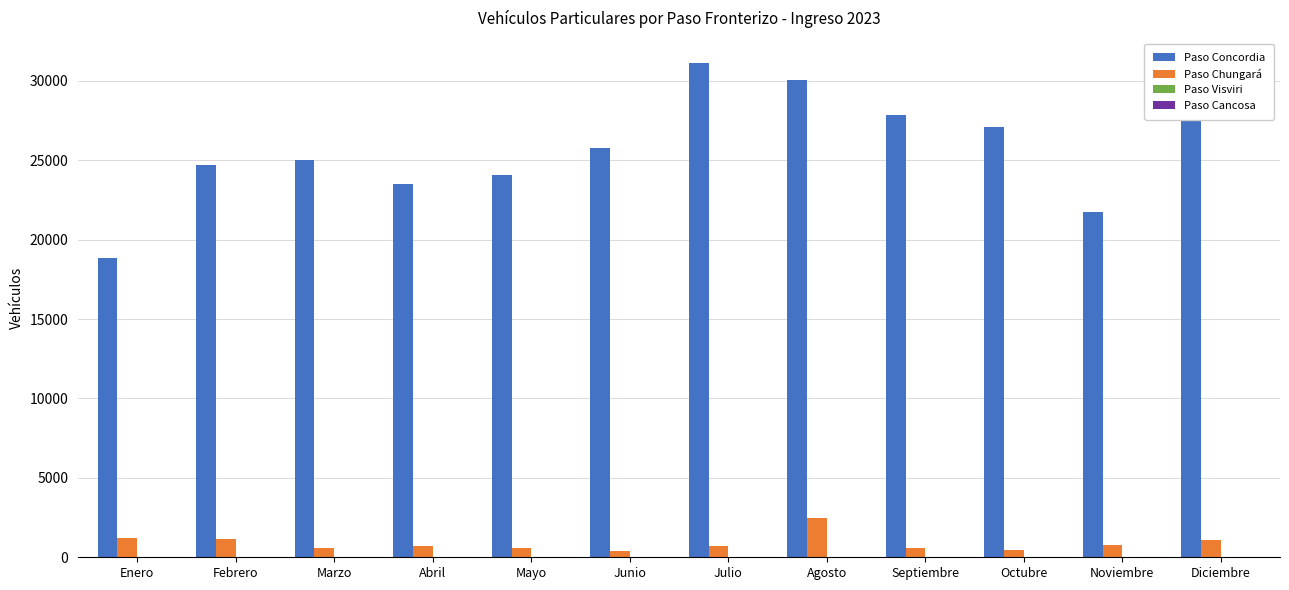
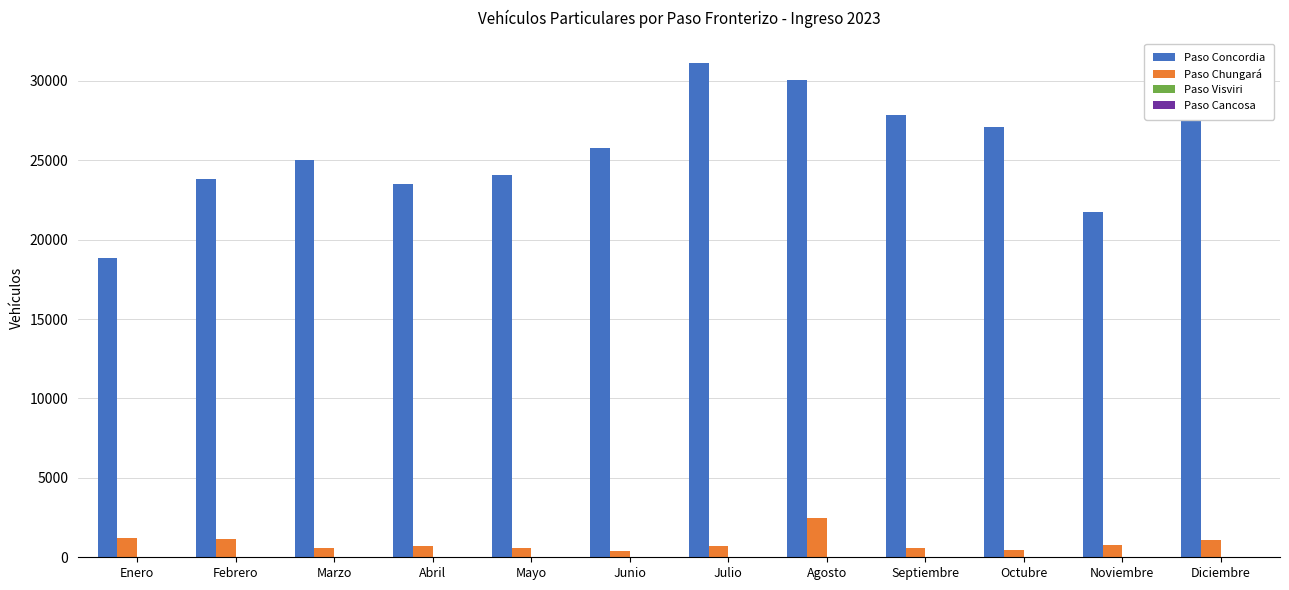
Paso Concordia, Febrero: 24700 -> 23800
